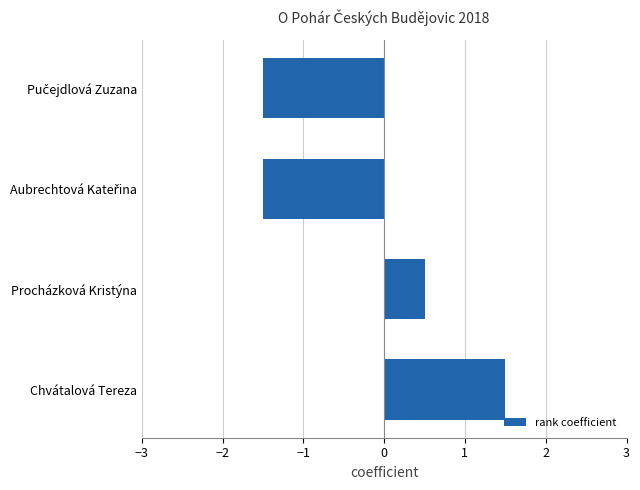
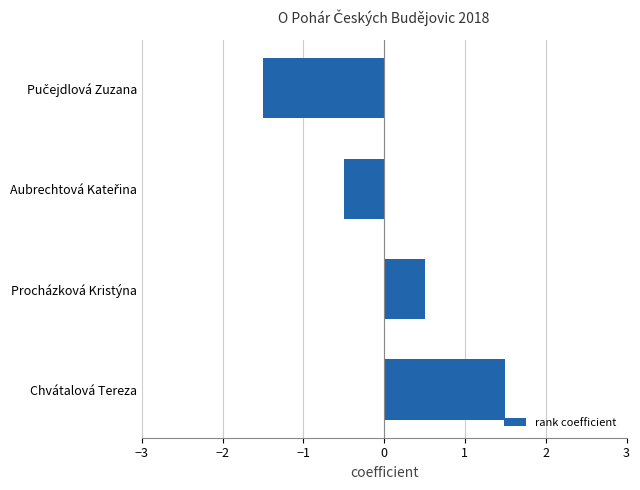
Aubrechtová Kateřina: -1.5 -> -0.5
